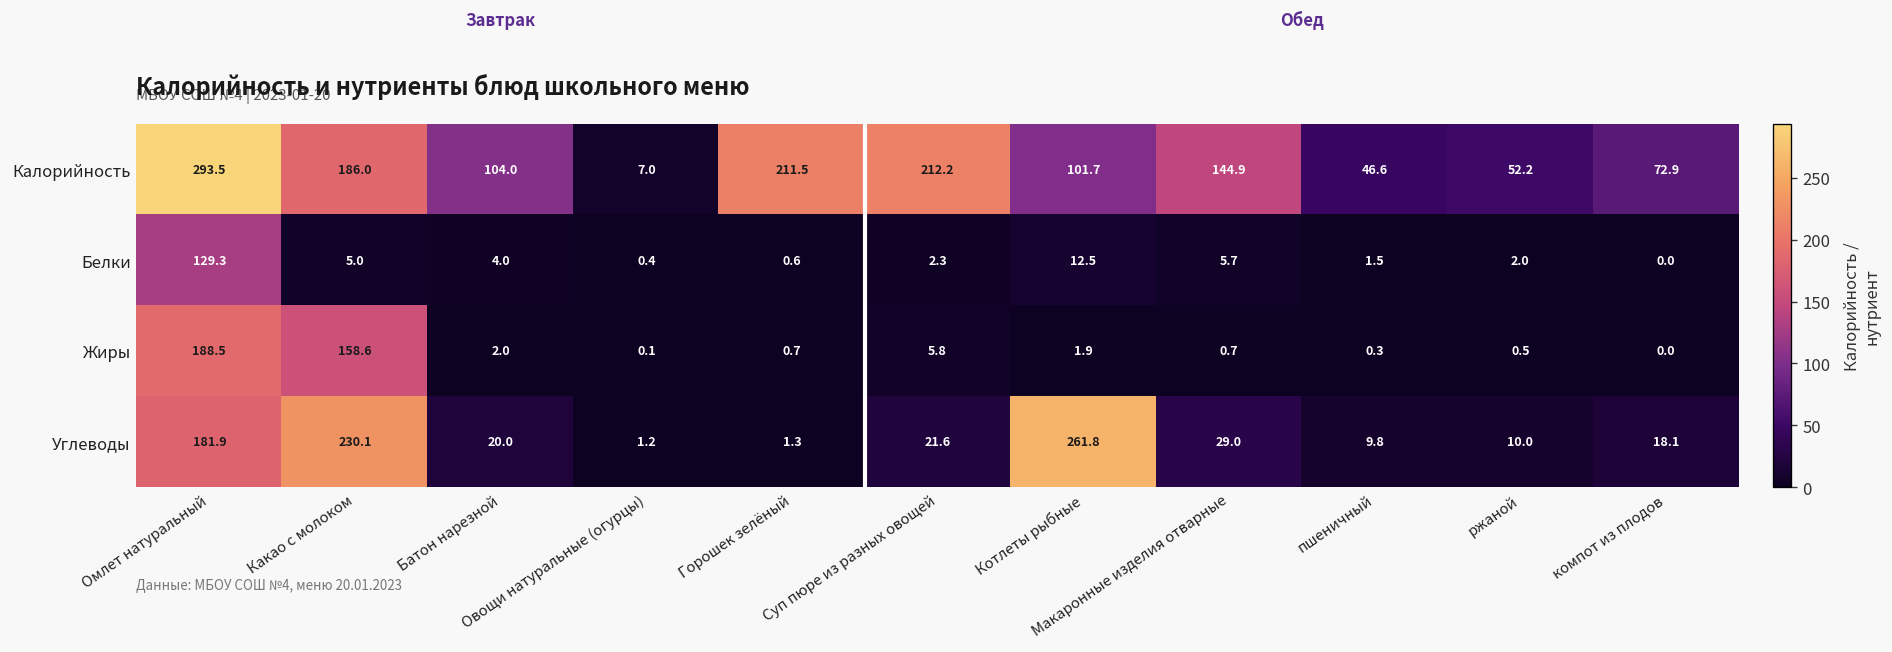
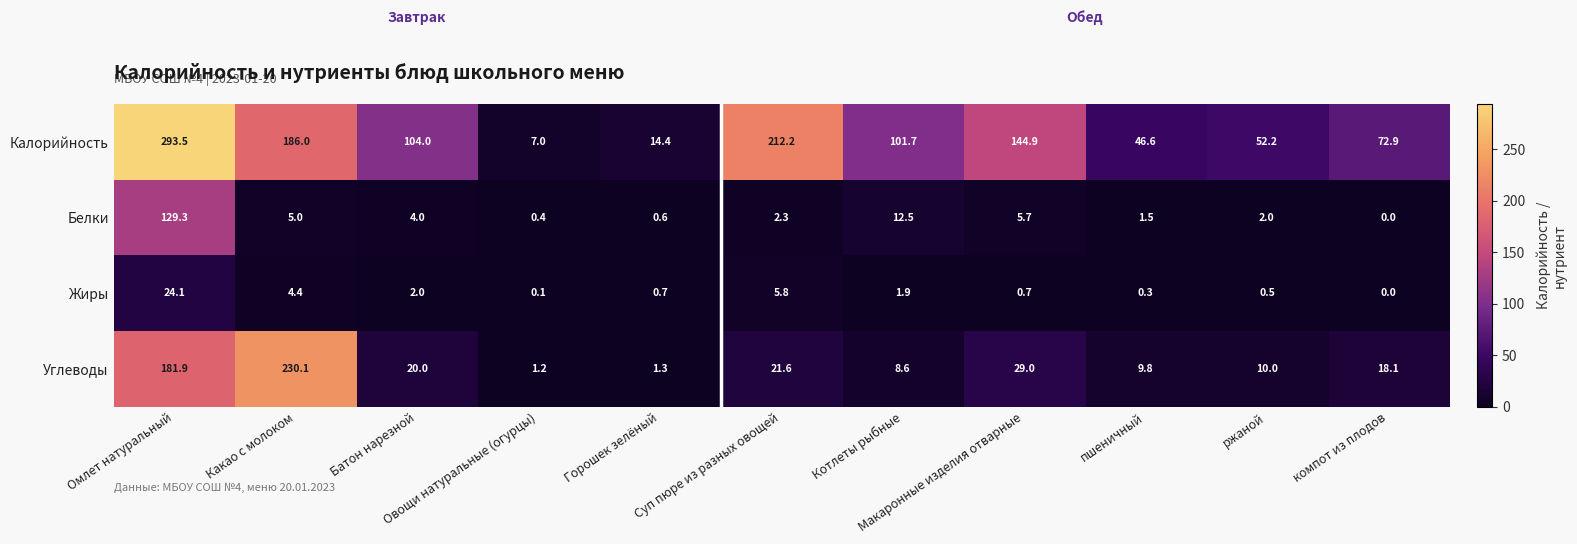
Калорийность, Горошек зелёный: 211.5 -> 14.4
Жиры, Омлет натуральный: 188.5 -> 24.1
Жиры, Какао с молоком: 158.6 -> 4.4
Углеводы, Котлеты рыбные: 261.8 -> 8.6
